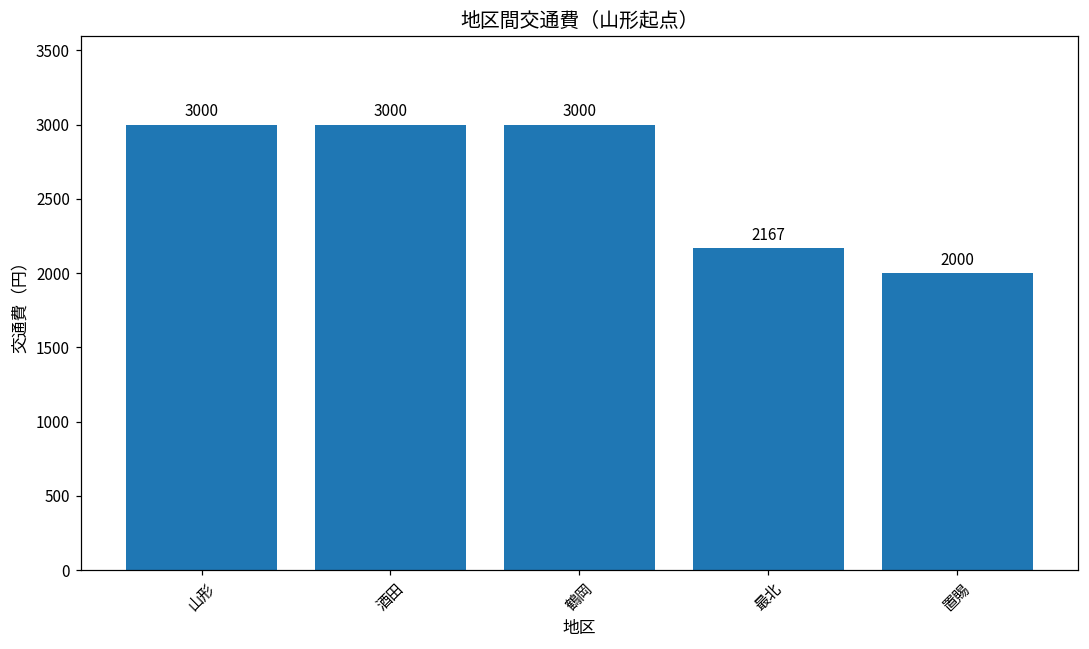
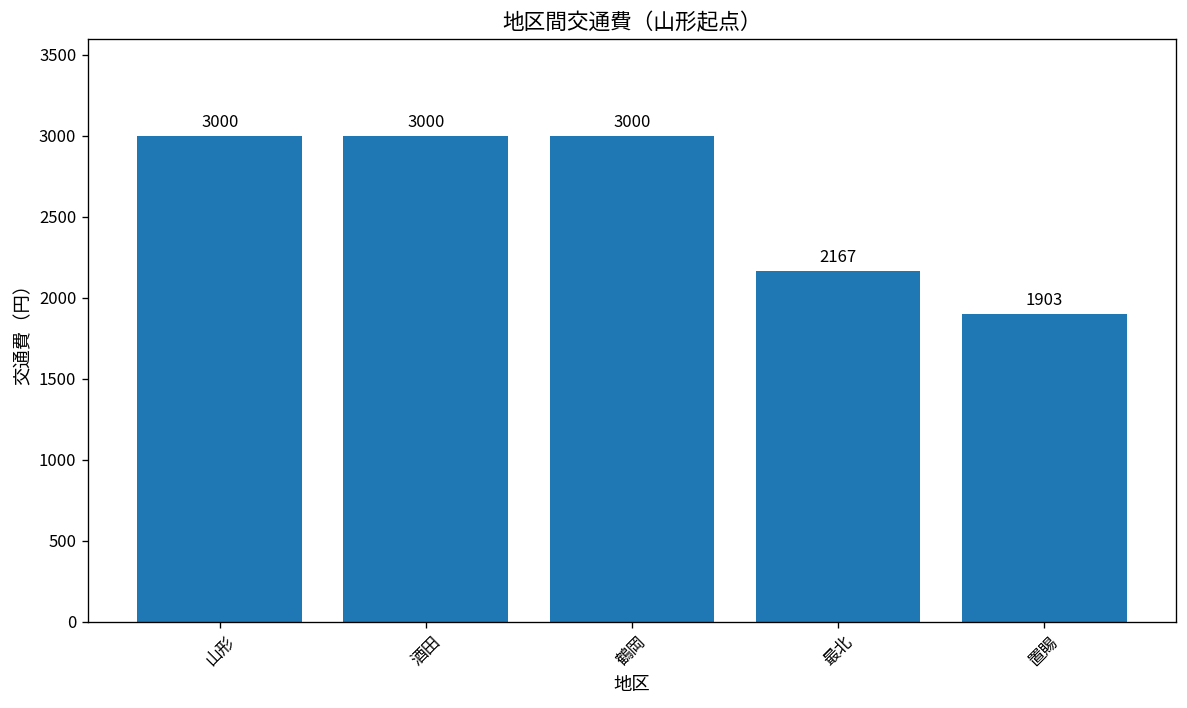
置賜: 2000 -> 1903
